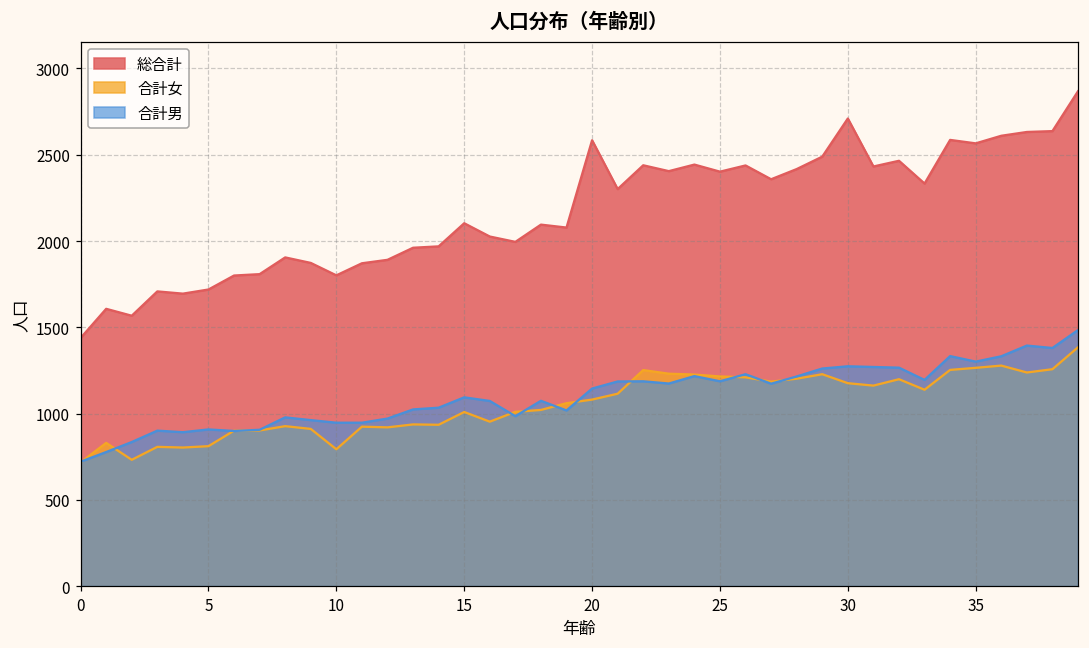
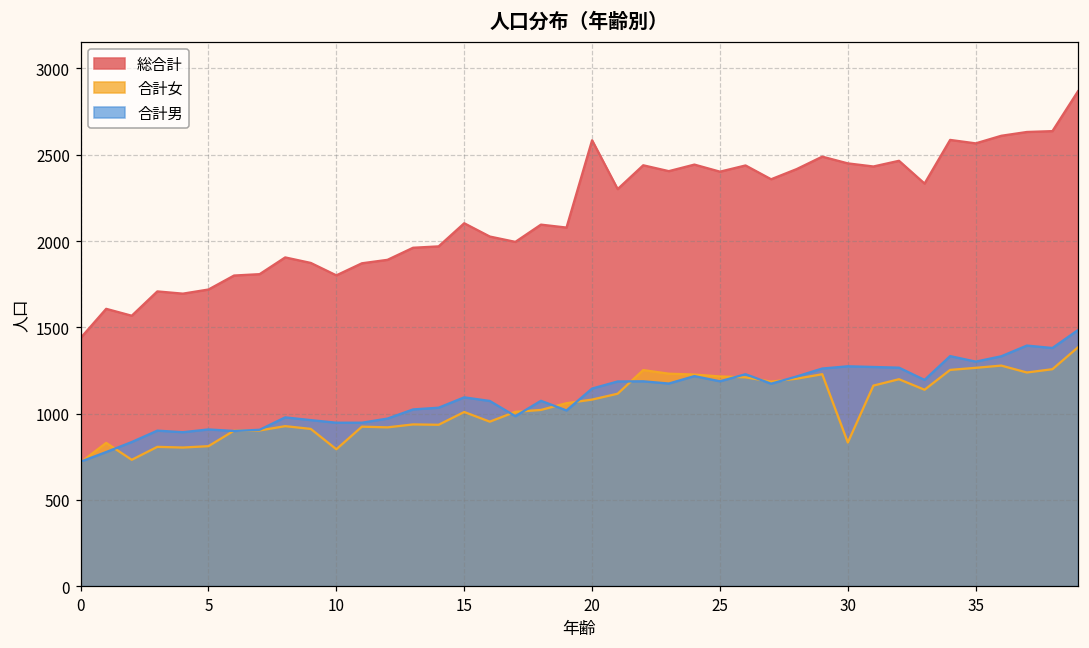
総合計, 30: 2710 -> 2450
合計女, 30: 1180 -> 830
